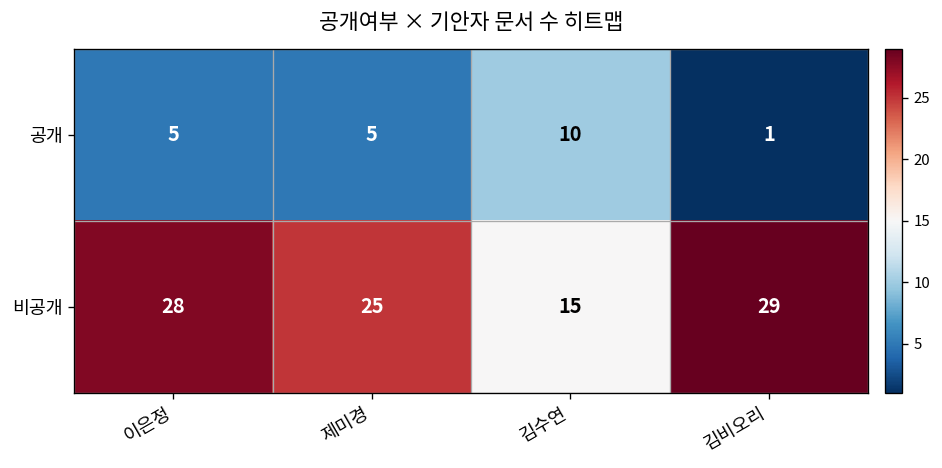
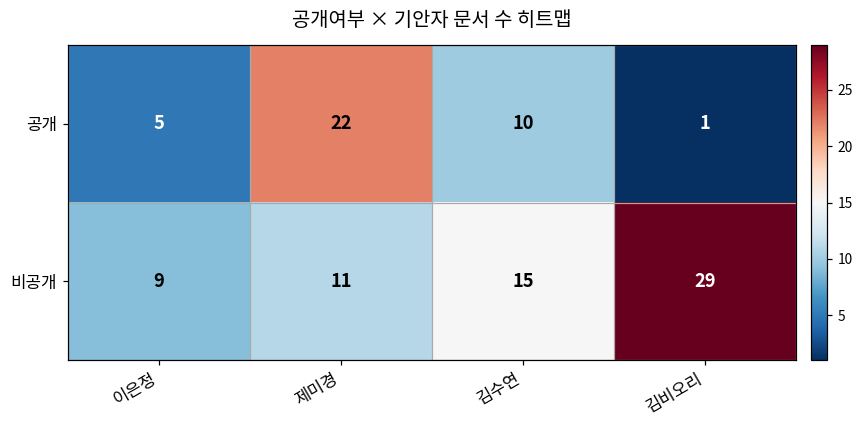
공개, 제미경: 5 -> 22
비공개, 이은정: 28 -> 9
비공개, 제미경: 25 -> 11
